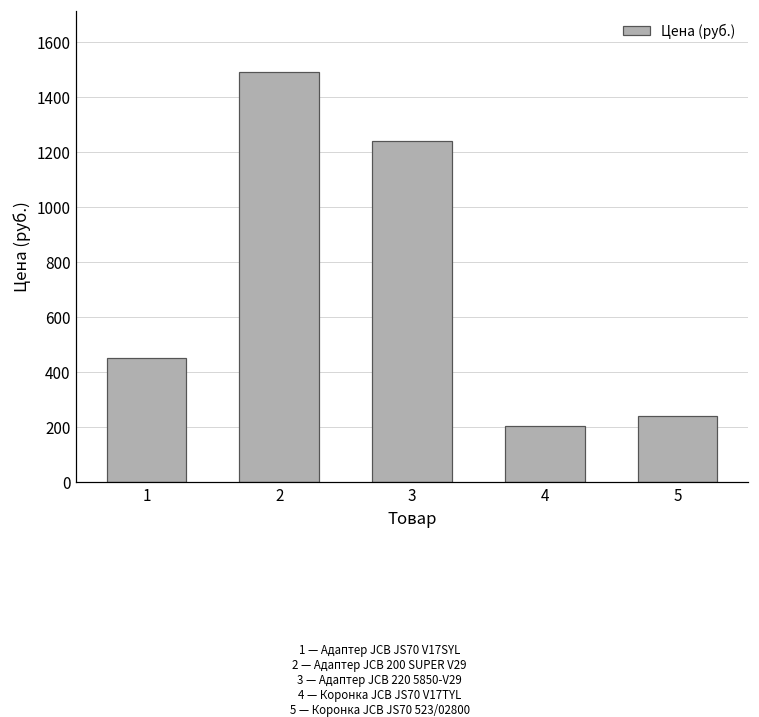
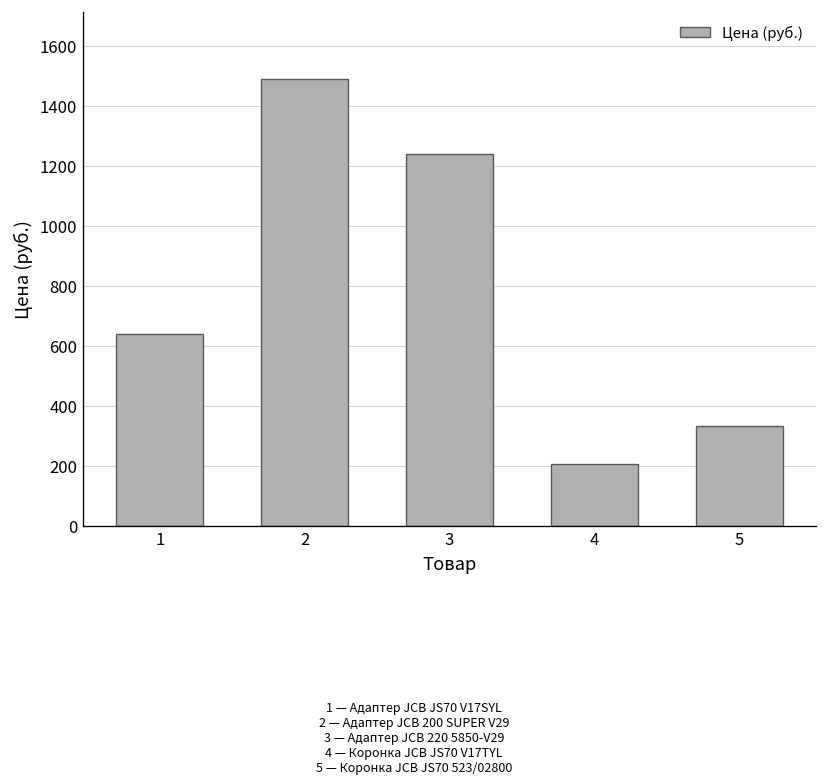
1: 450 -> 640
5: 240 -> 330
